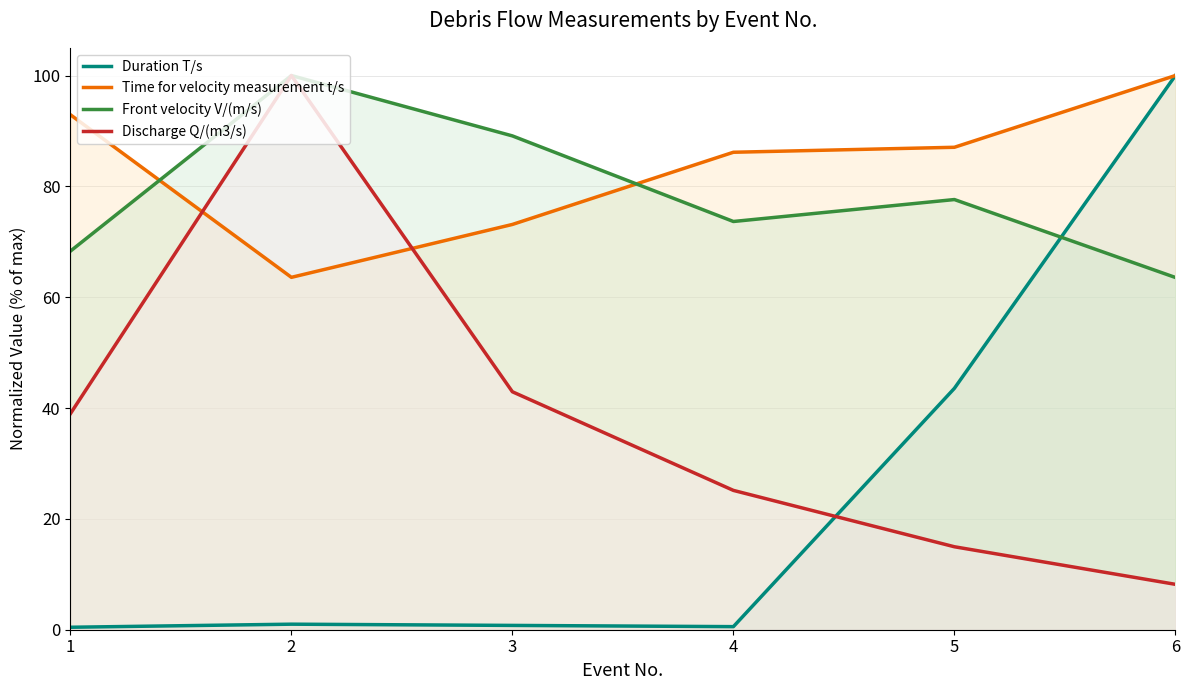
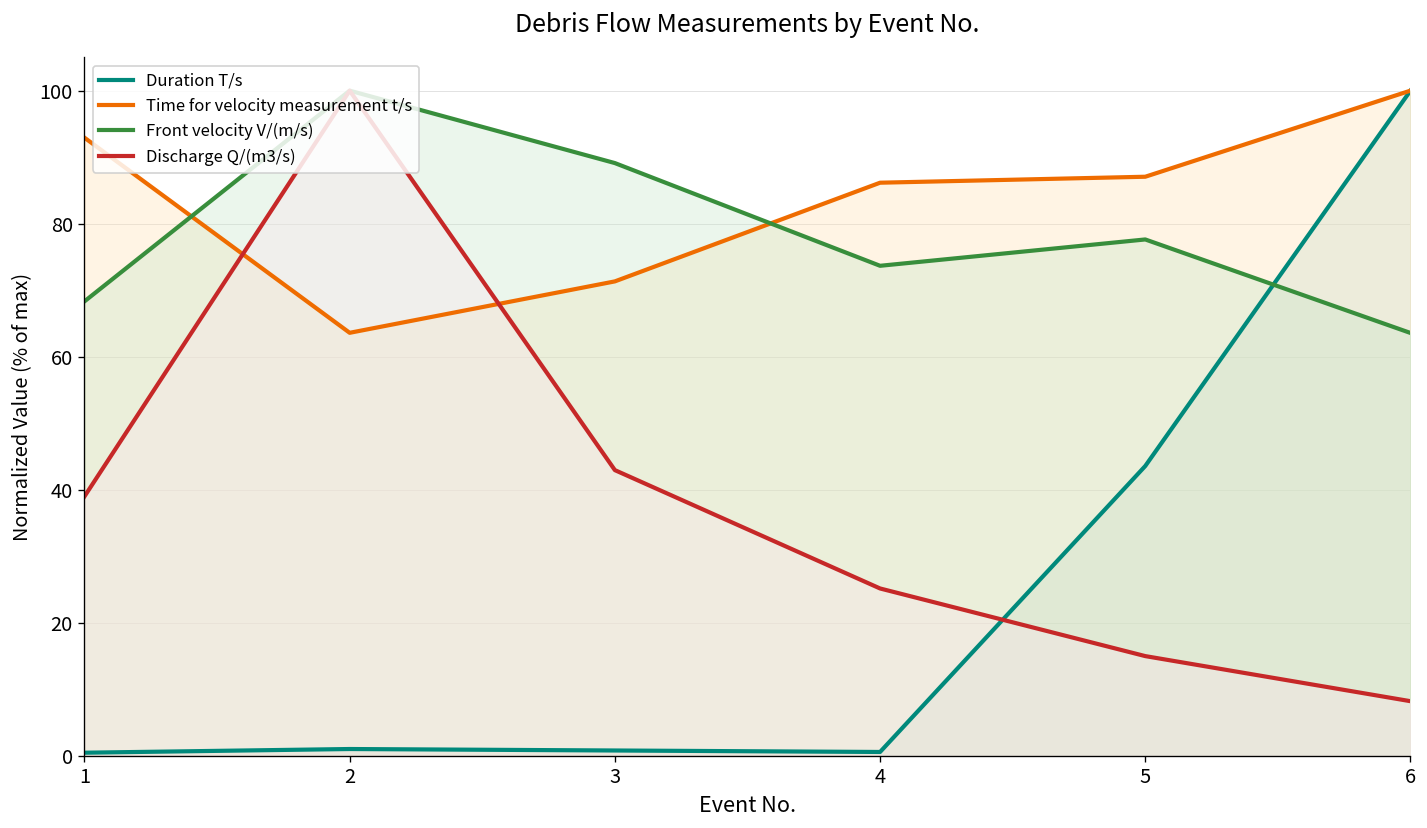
Time for velocity measurement t/s, 3: 73 -> 71
